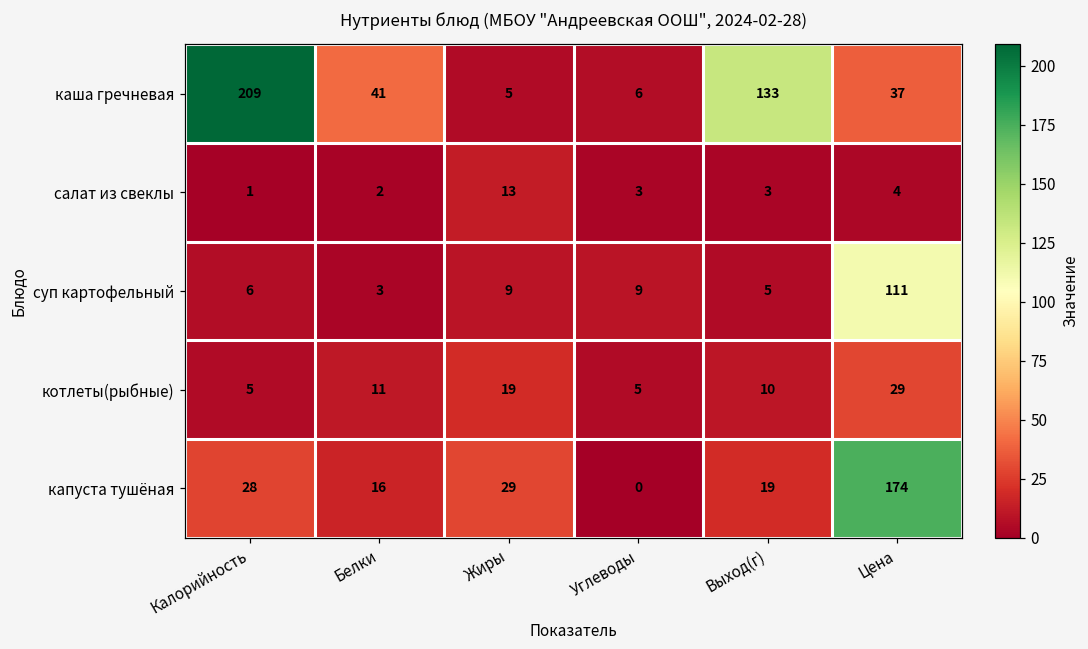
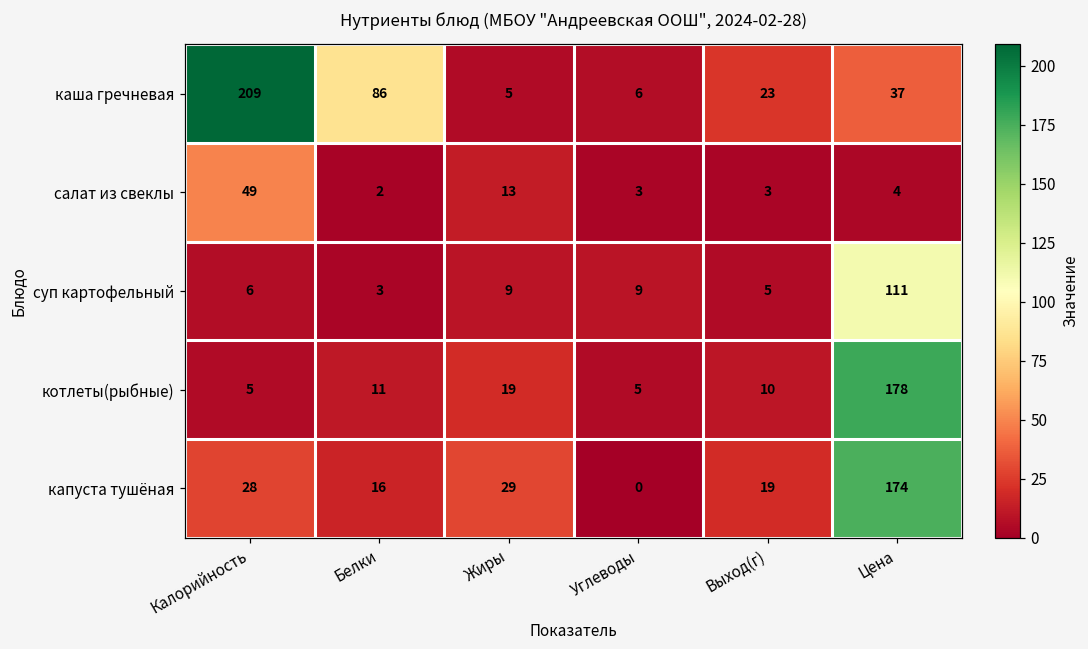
каша гречневая, Белки: 41 -> 86
каша гречневая, Выход(г): 133 -> 23
салат из свеклы, Калорийность: 1 -> 49
котлеты(рыбные), Цена: 29 -> 178
